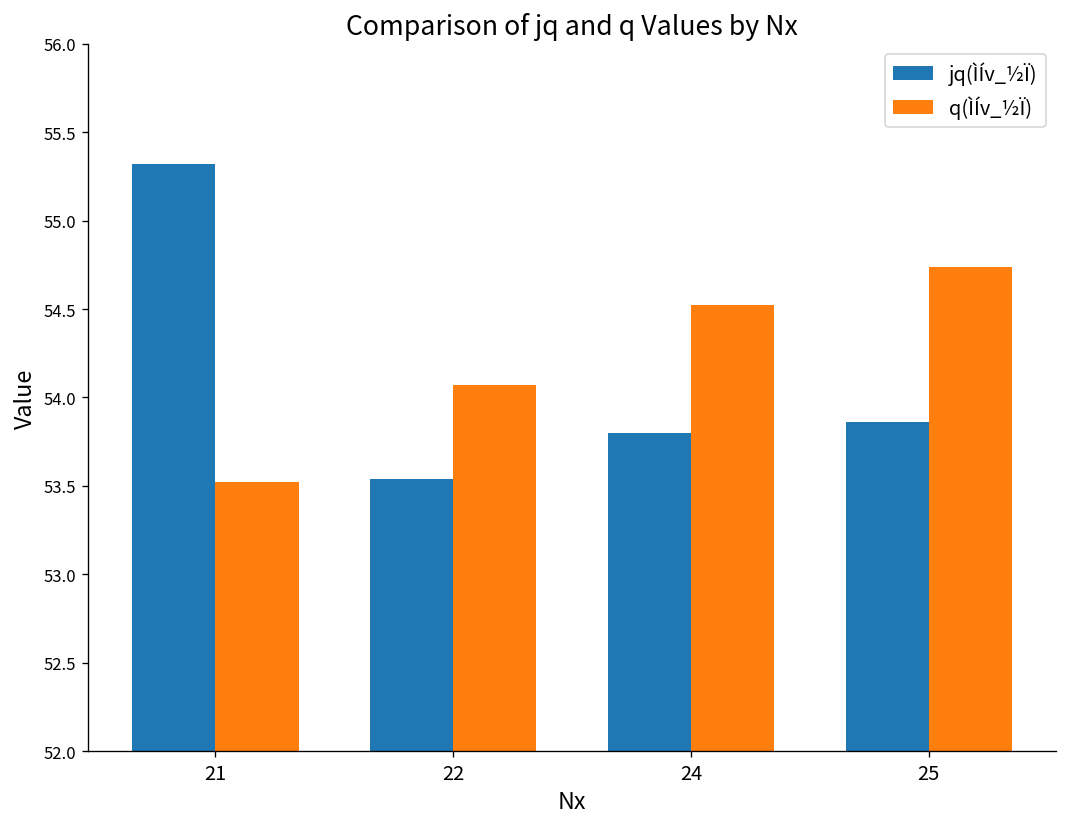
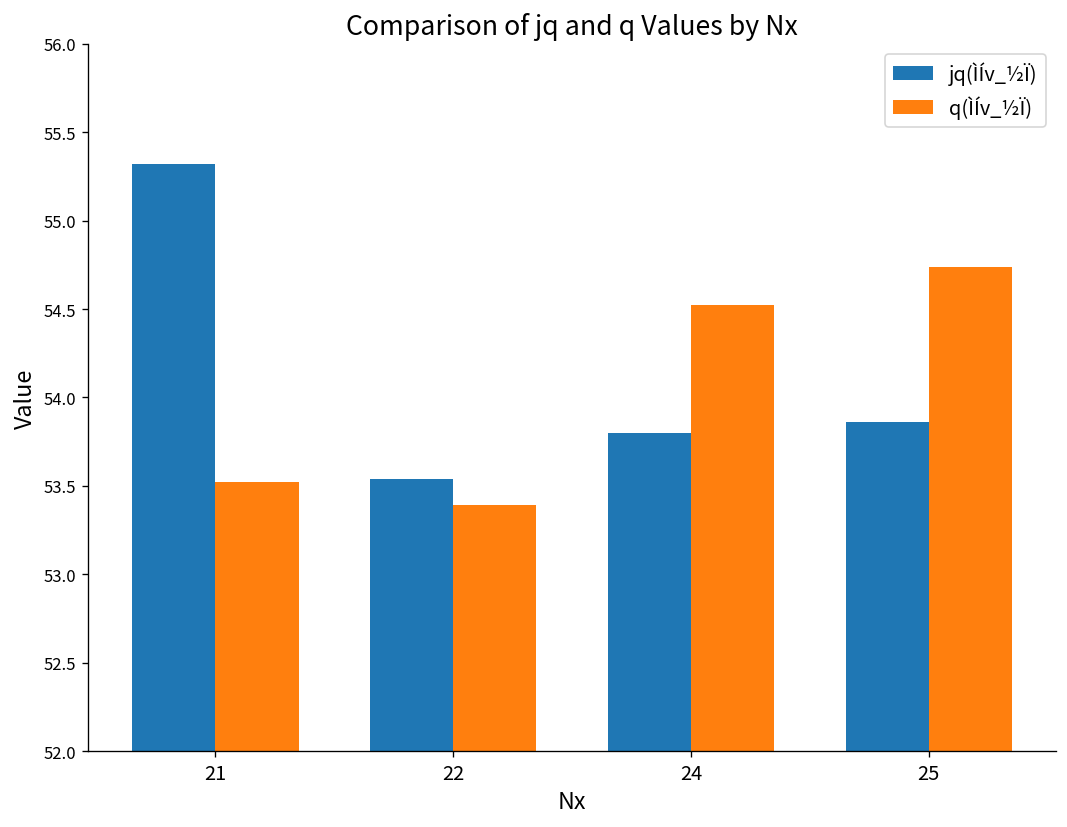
q(ÌÍv_½Ï), 22: 54.07 -> 53.39
